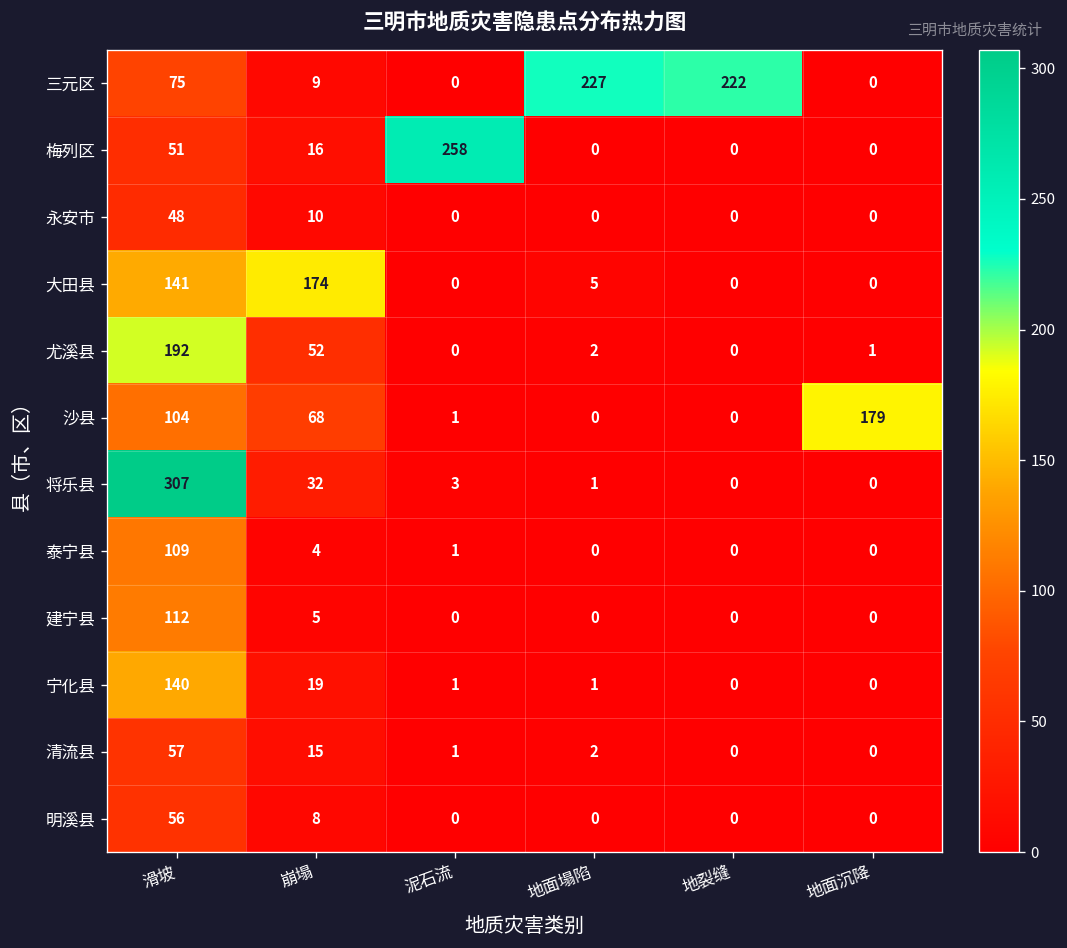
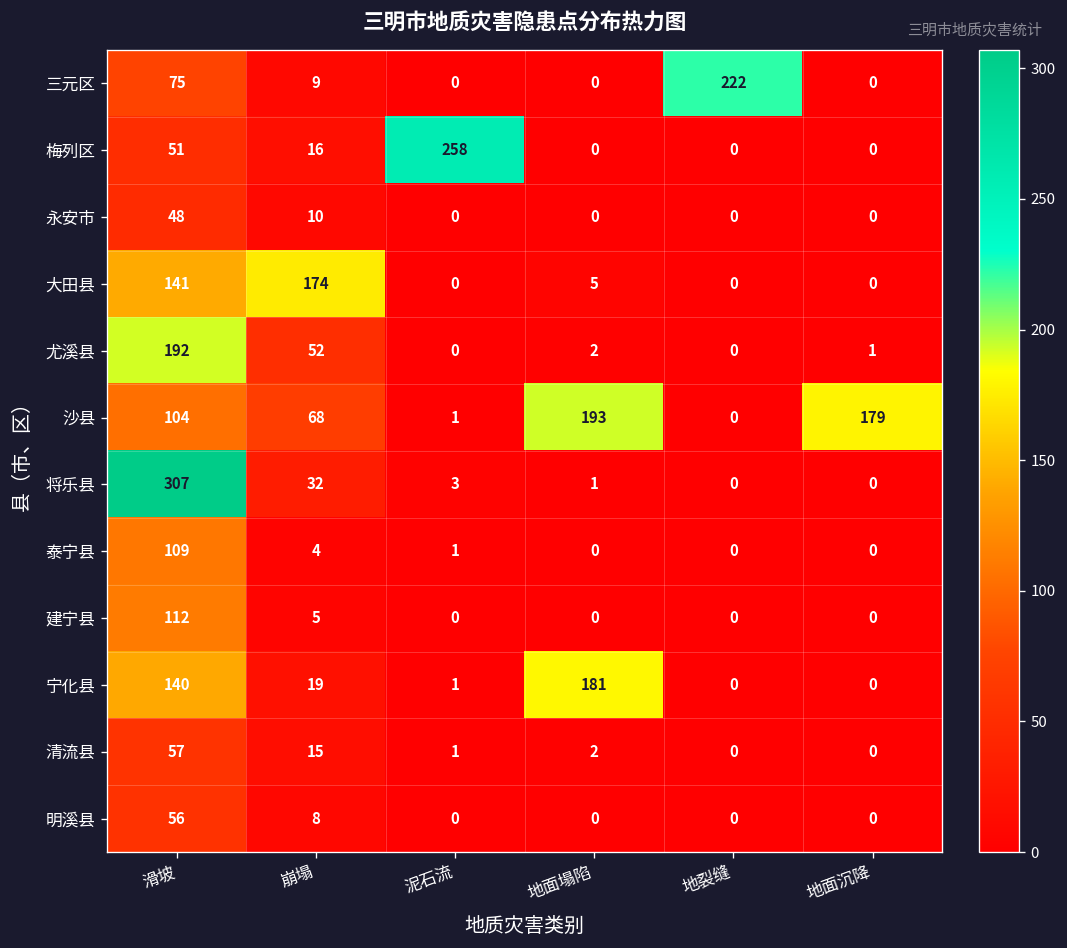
三元区, 地面塌陷: 227 -> 0
沙县, 地面塌陷: 0 -> 193
宁化县, 地面塌陷: 1 -> 181
